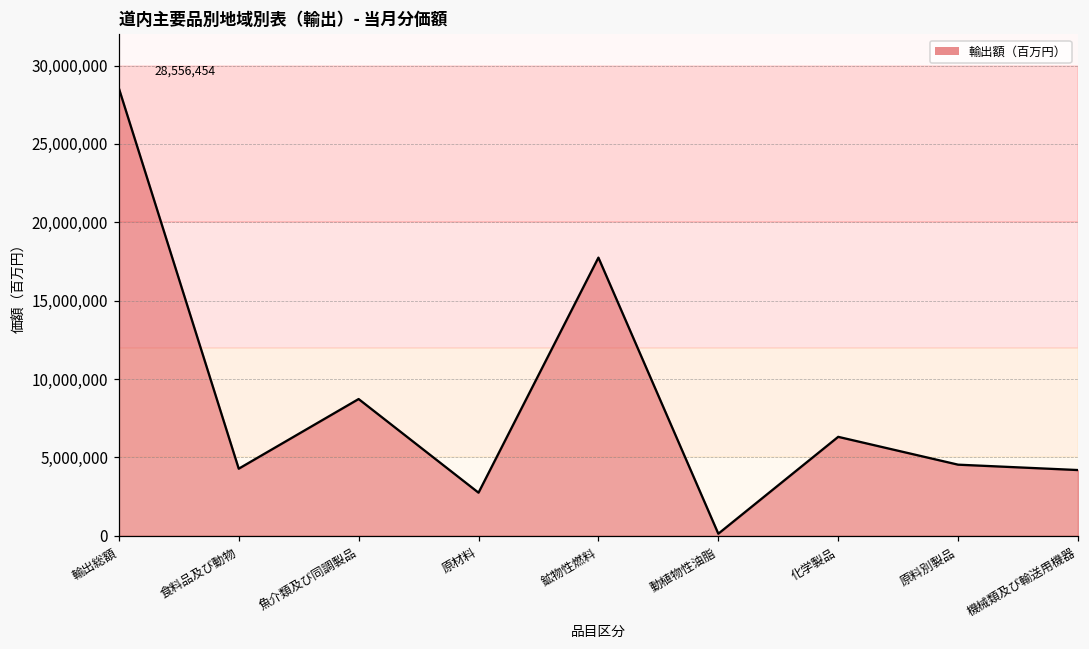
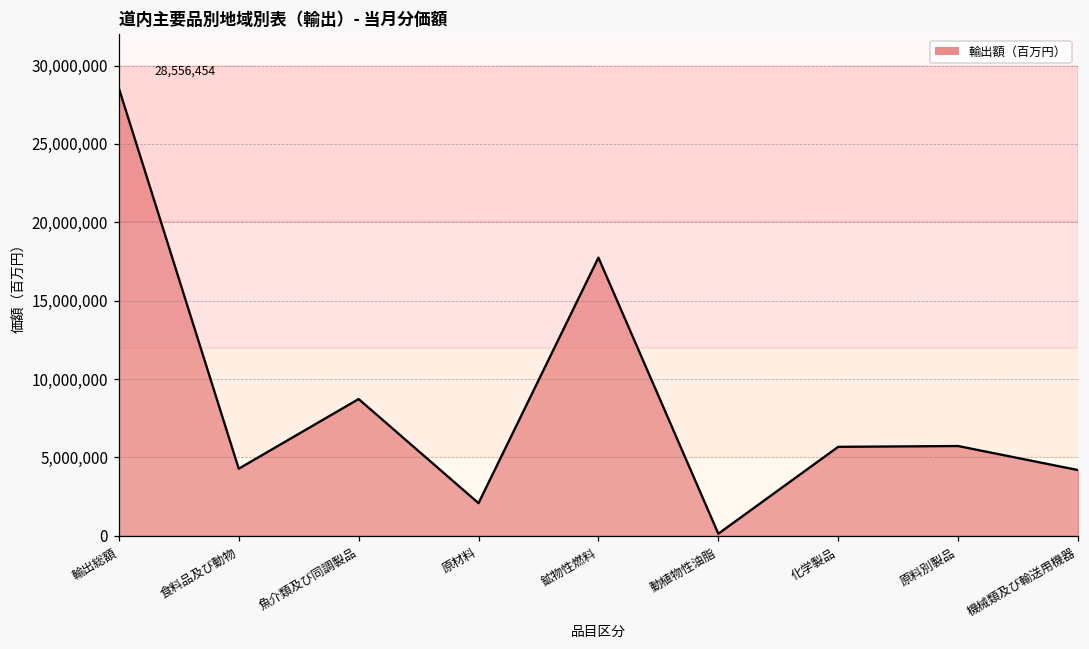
原材料: 2,800,000 -> 2,100,000
化学製品: 6,300,000 -> 5,700,000
原料別製品: 4,500,000 -> 5,700,000
